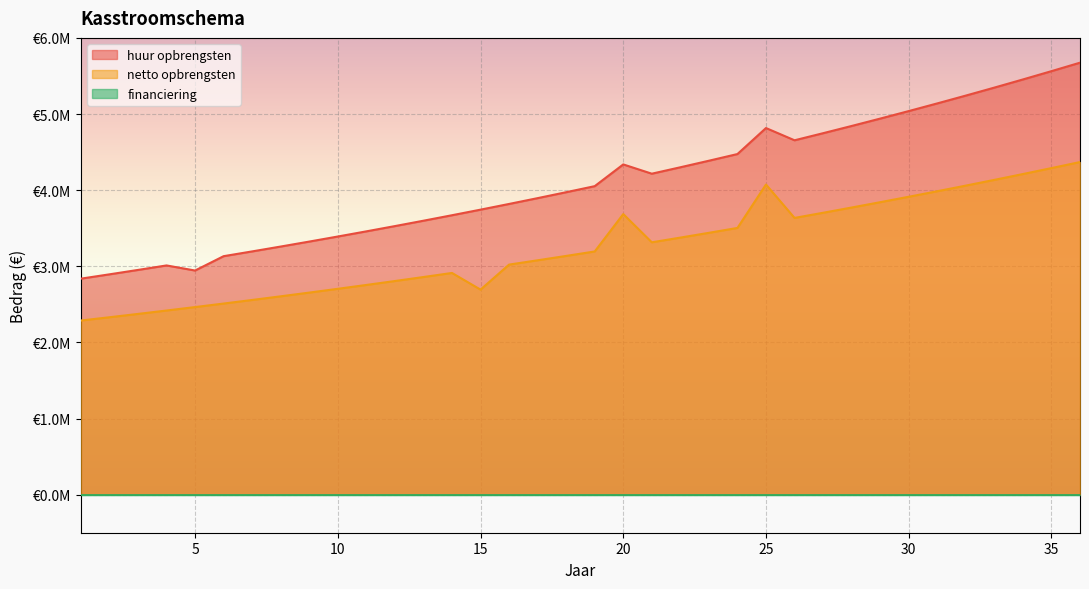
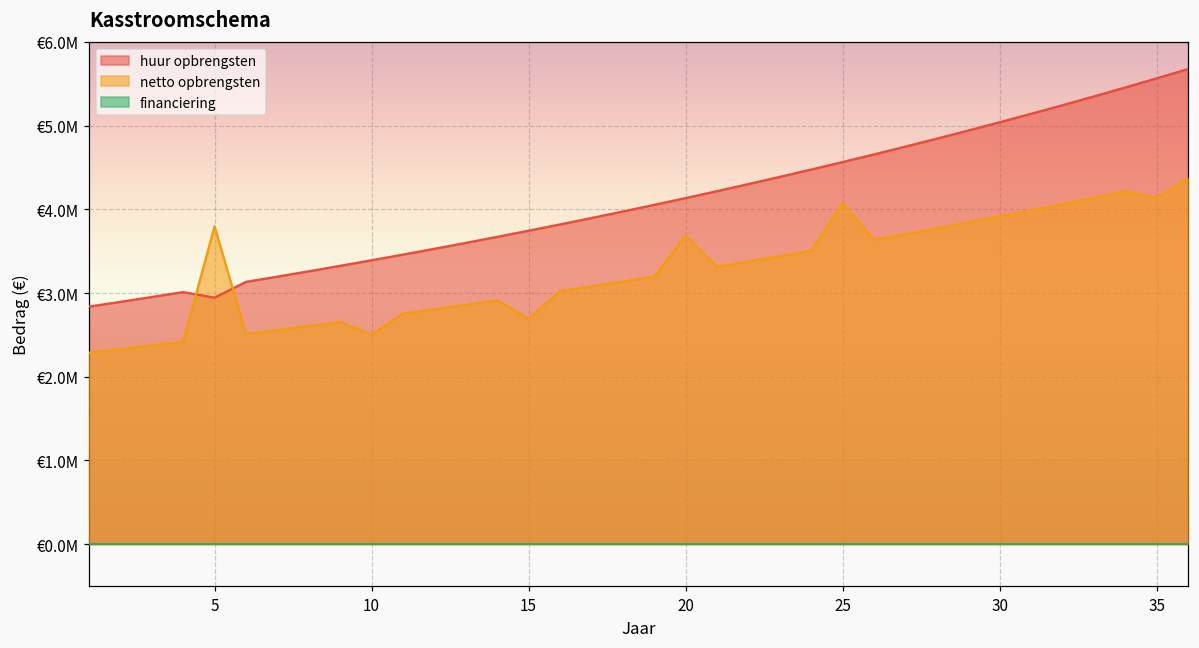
netto opbrengsten, 5: €2500000 -> €3800000
netto opbrengsten, 10: €2700000 -> €2500000
huur opbrengsten, 20: €4300000 -> €4100000
huur opbrengsten, 25: €4800000 -> €4600000
netto opbrengsten, 35: €4300000 -> €4100000
